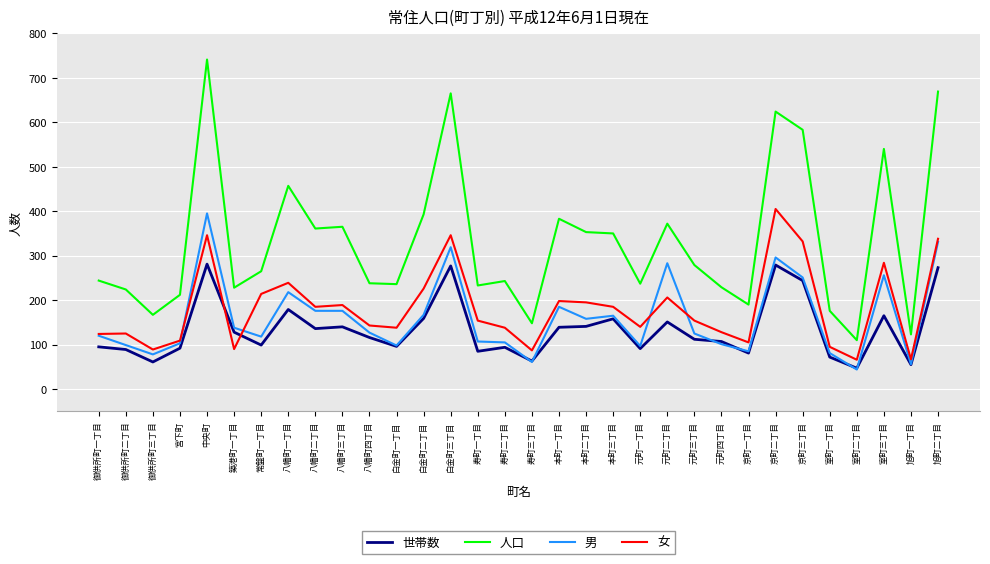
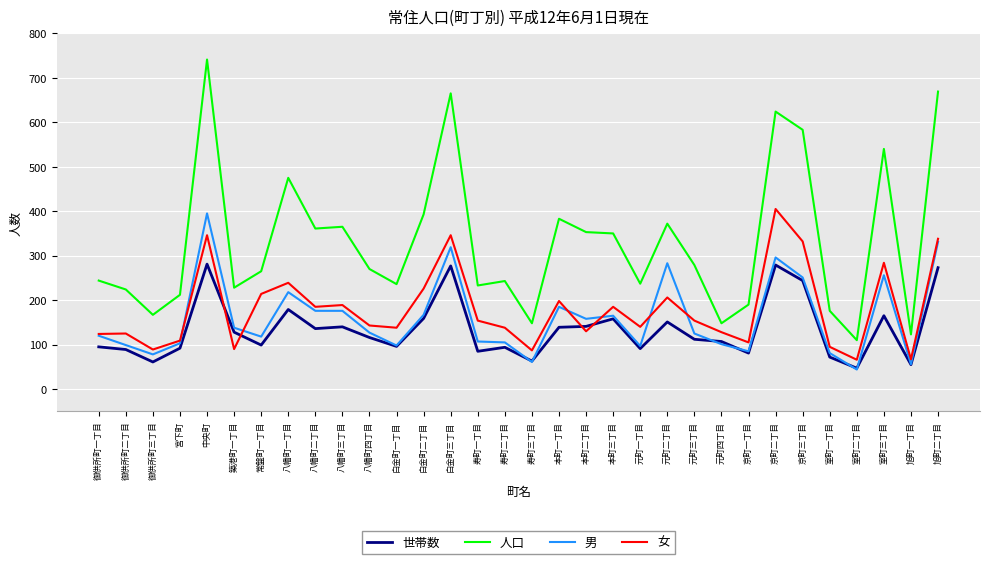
人口, 八幡町一丁目: 460 -> 480
人口, 八幡町四丁目: 240 -> 270
女, 本町二丁目: 200 -> 130
人口, 元町四丁目: 230 -> 150
